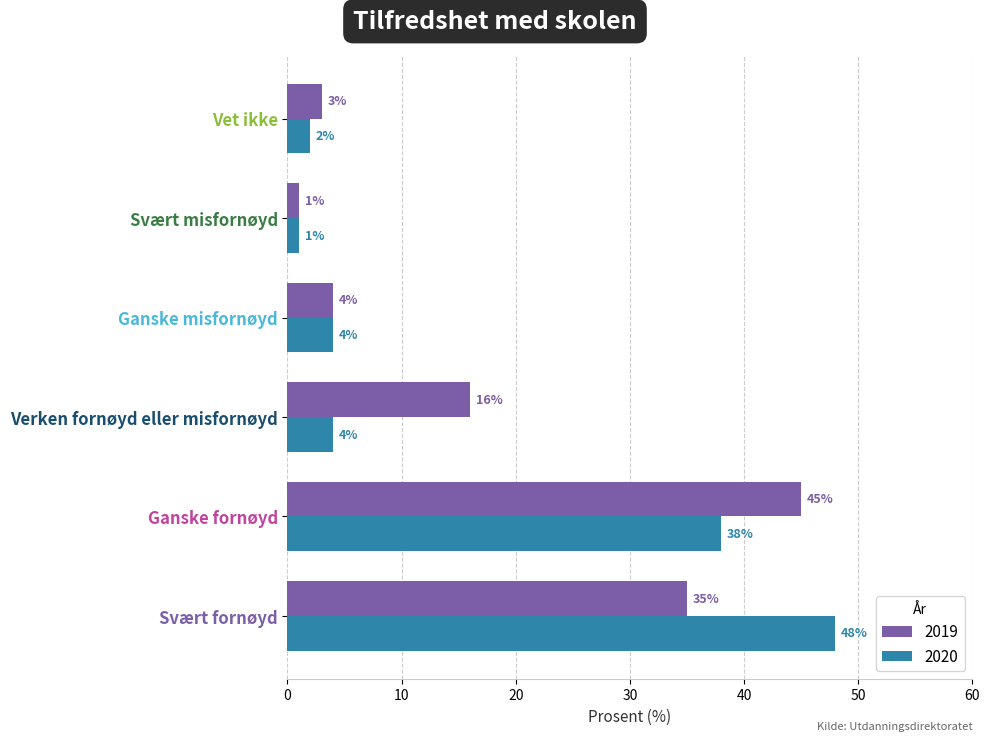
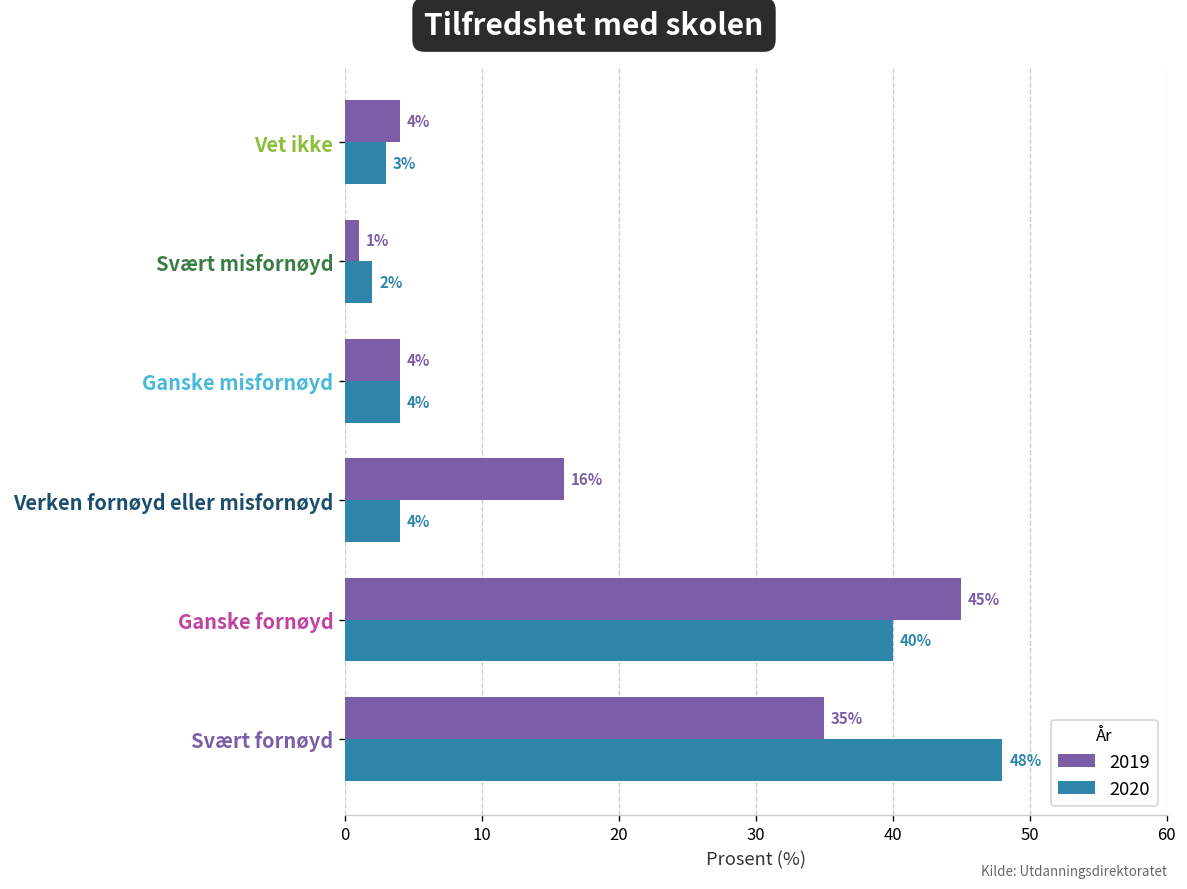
2019, Vet ikke: 3% -> 4%
2020, Vet ikke: 2% -> 3%
2020, Svært misfornøyd: 1% -> 2%
2020, Ganske fornøyd: 38% -> 40%
